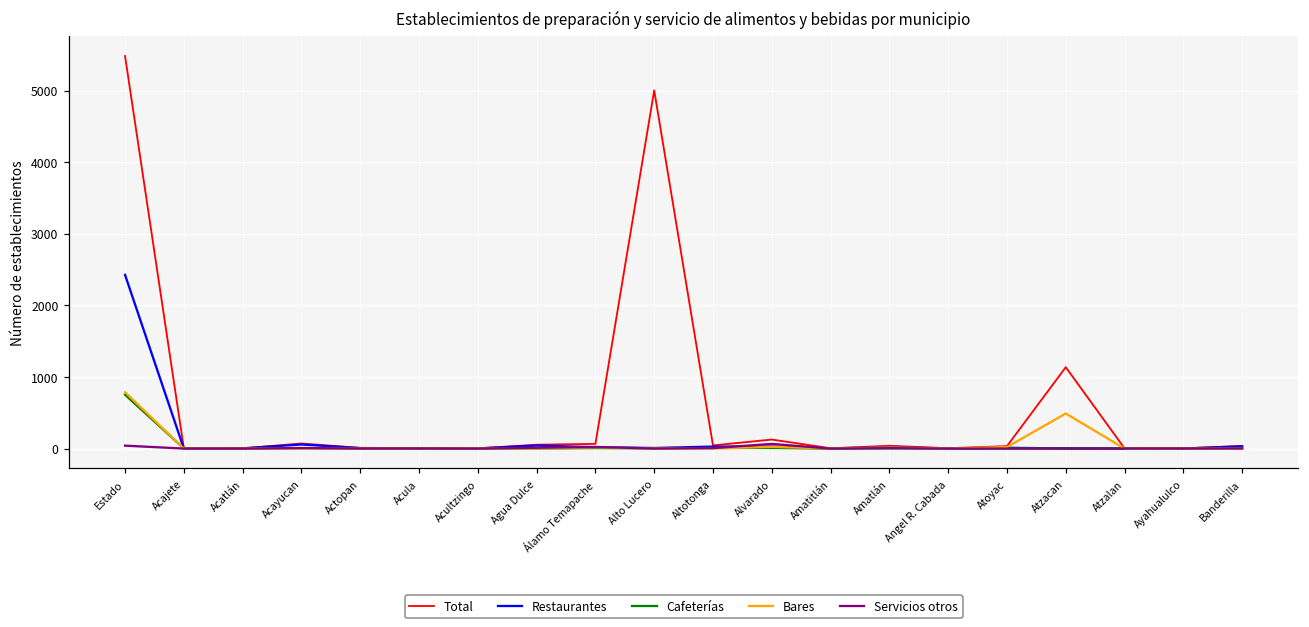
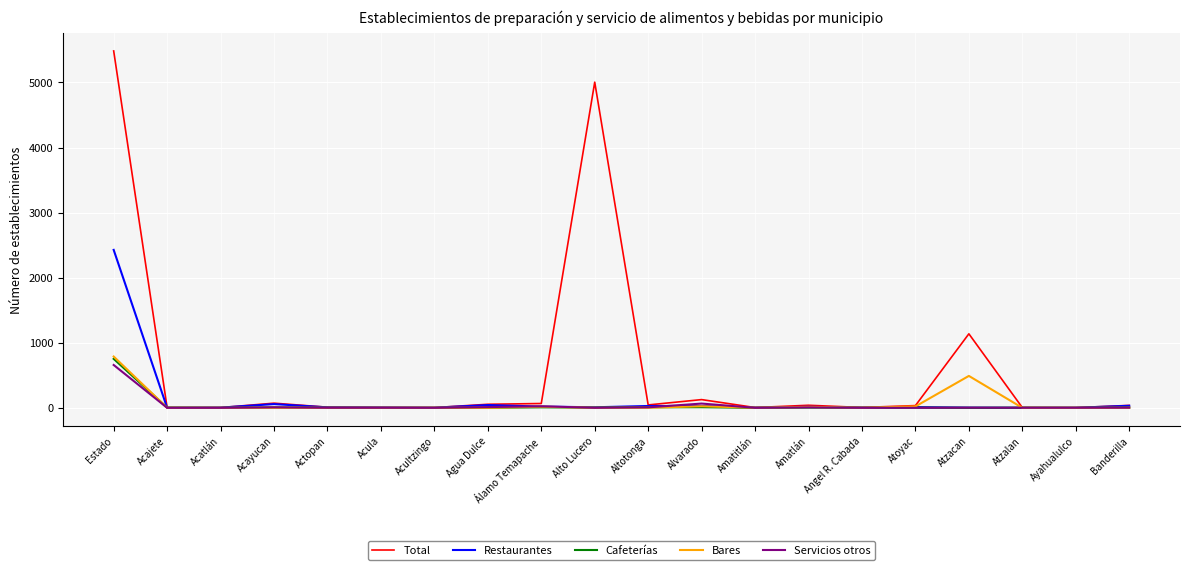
Servicios otros, Estado: 0 -> 700
